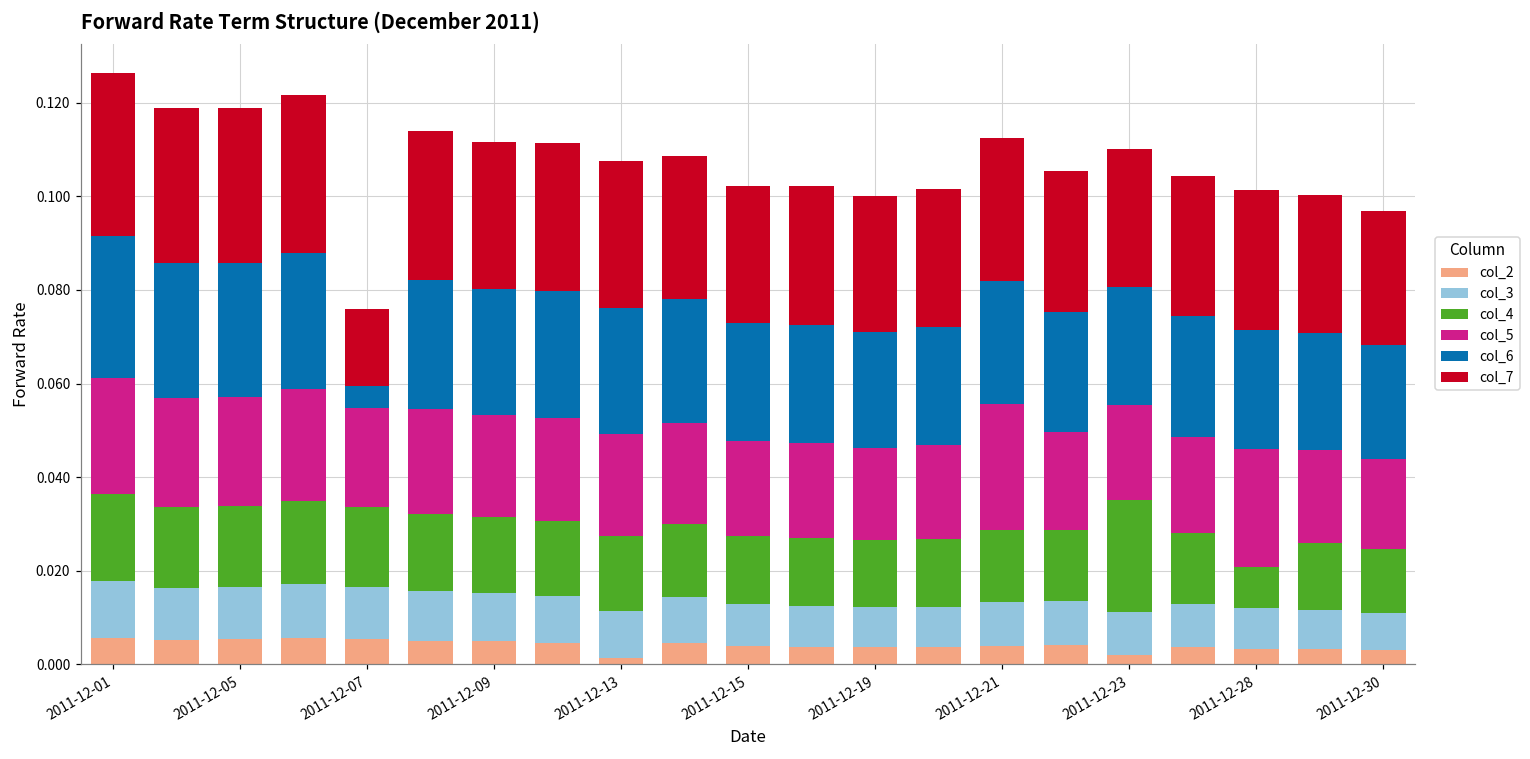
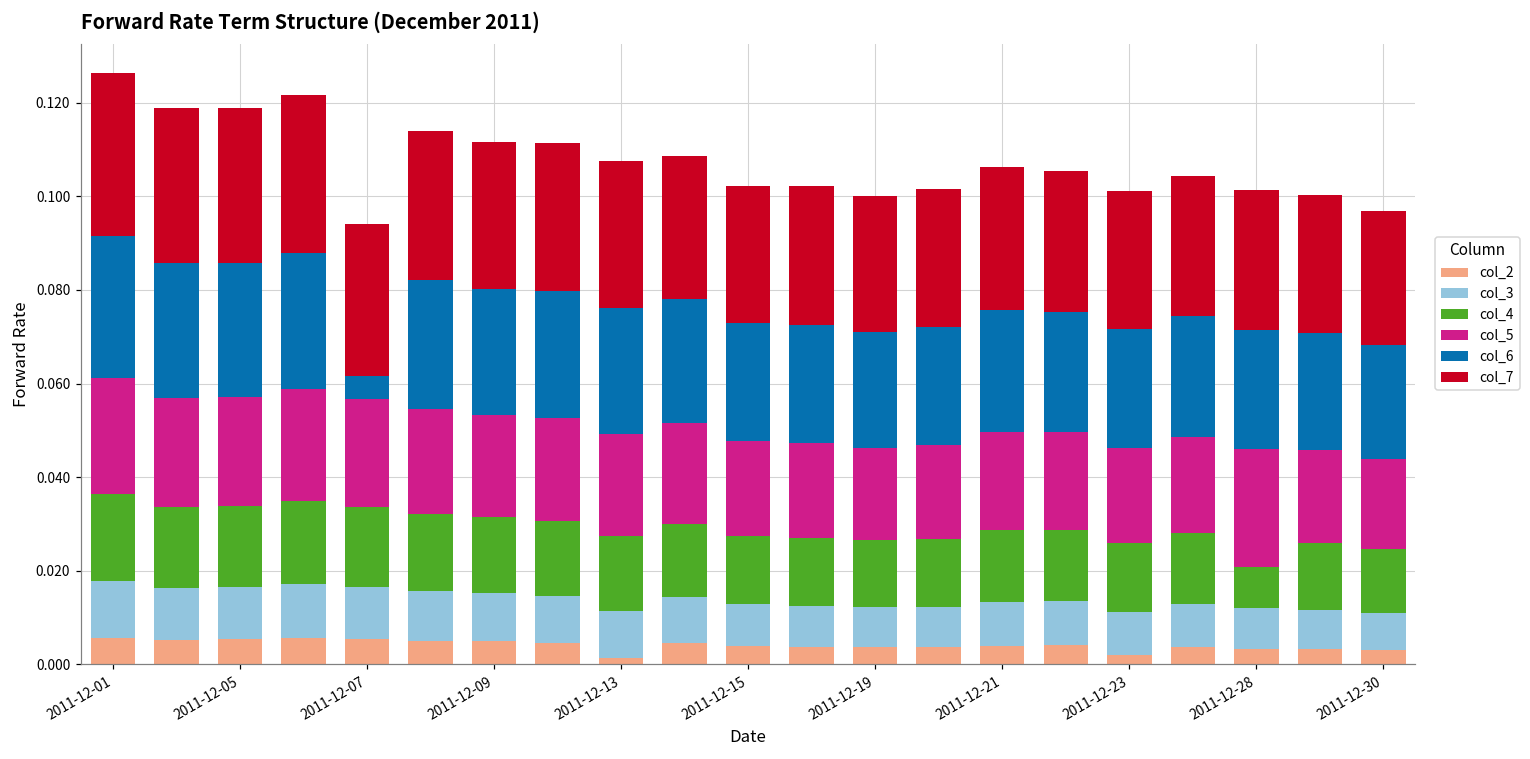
col_5, 2011-12-07: 0.021 -> 0.023
col_7, 2011-12-07: 0.016 -> 0.032
col_5, 2011-12-21: 0.027 -> 0.021
col_4, 2011-12-23: 0.024 -> 0.015
